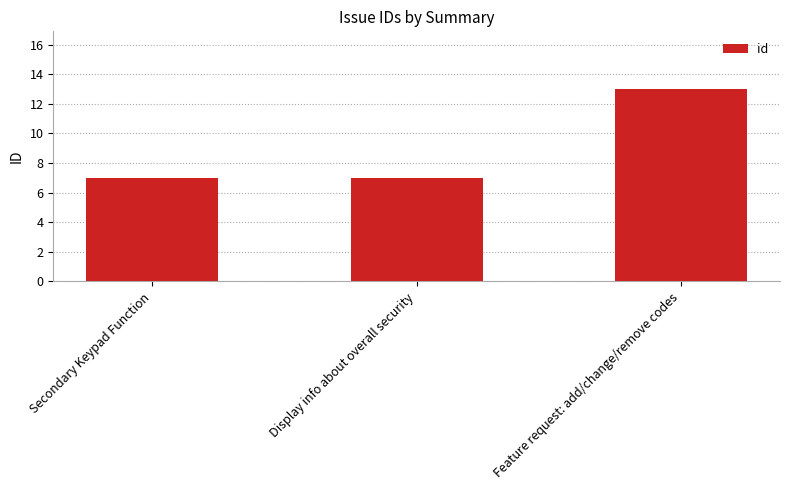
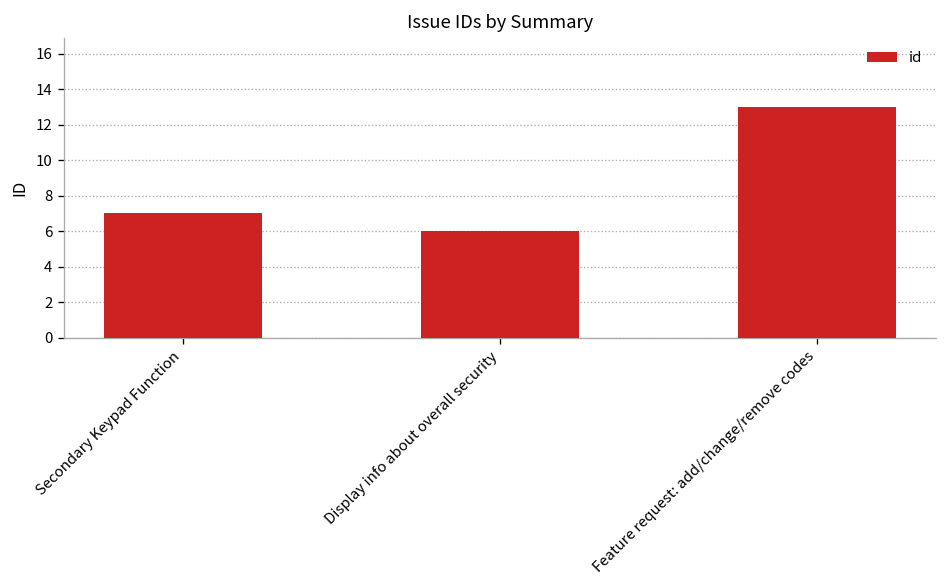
Display info about overall security: 7 -> 6
